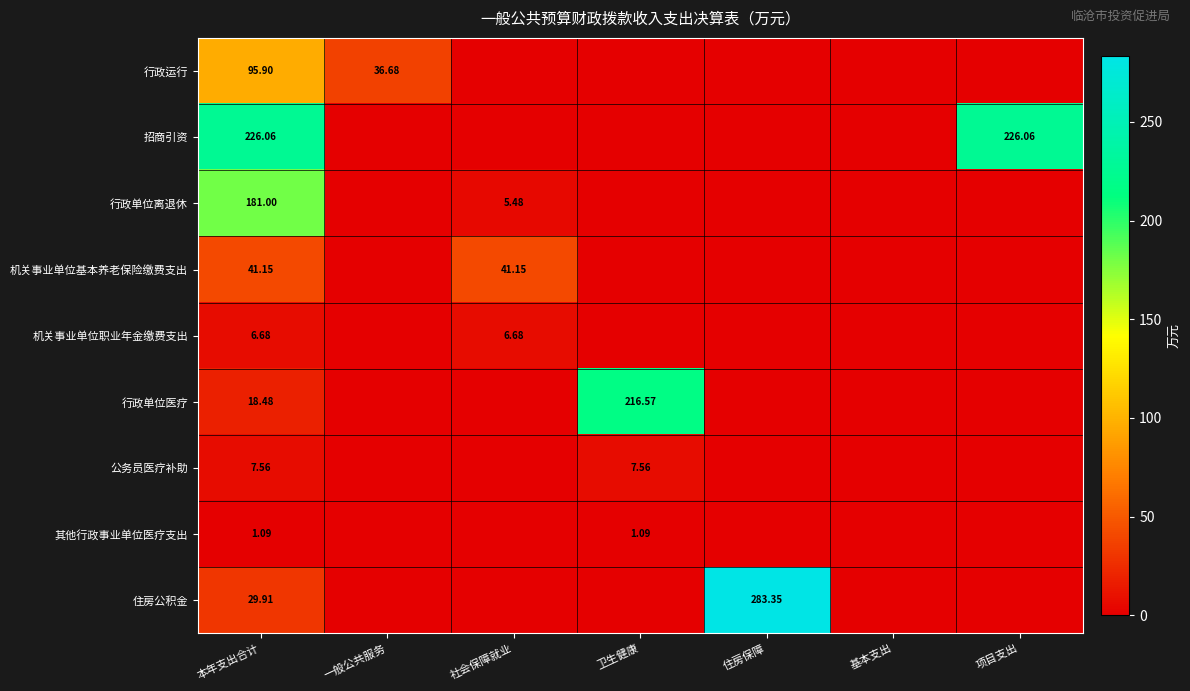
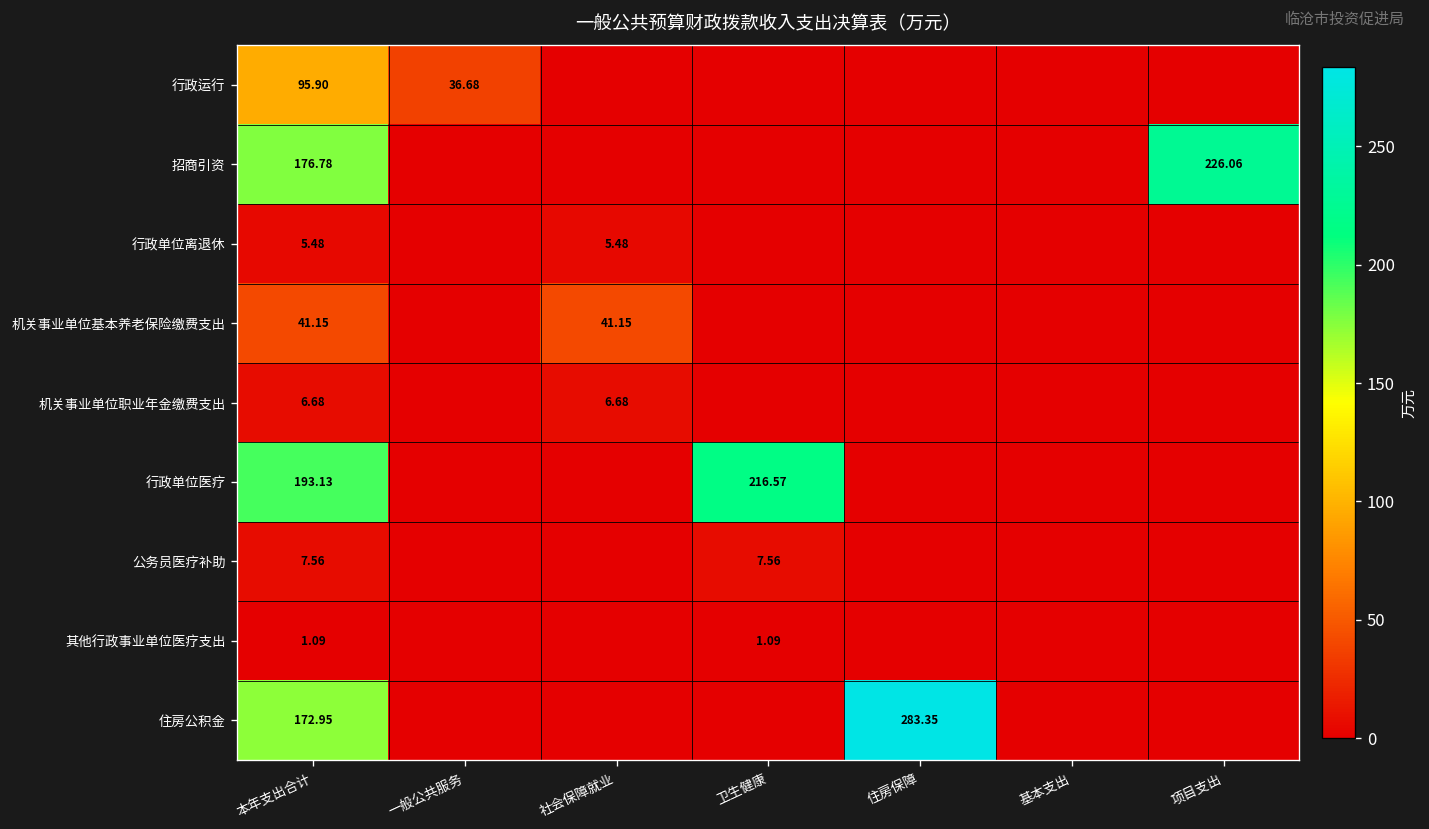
招商引资, 本年支出合计: 226.06 -> 176.78
行政单位离退休, 本年支出合计: 181.00 -> 5.48
行政单位医疗, 本年支出合计: 18.48 -> 193.13
住房公积金, 本年支出合计: 29.91 -> 172.95
